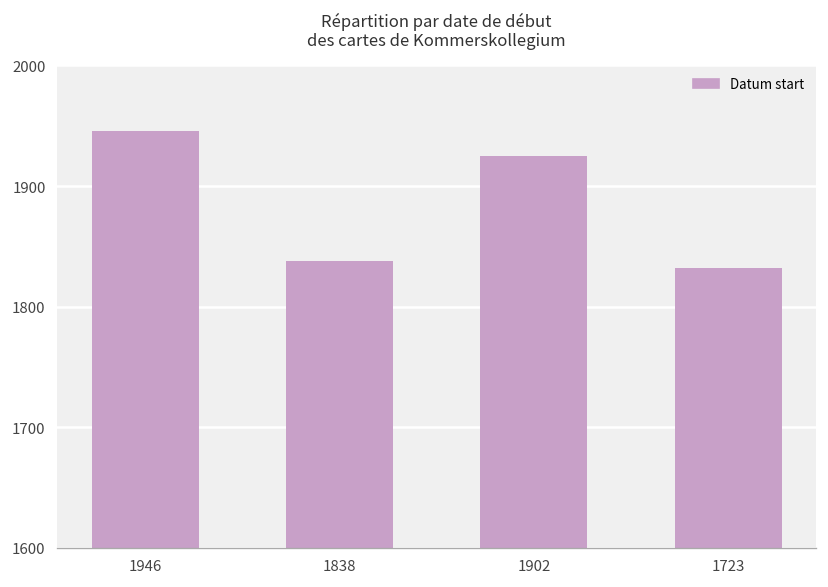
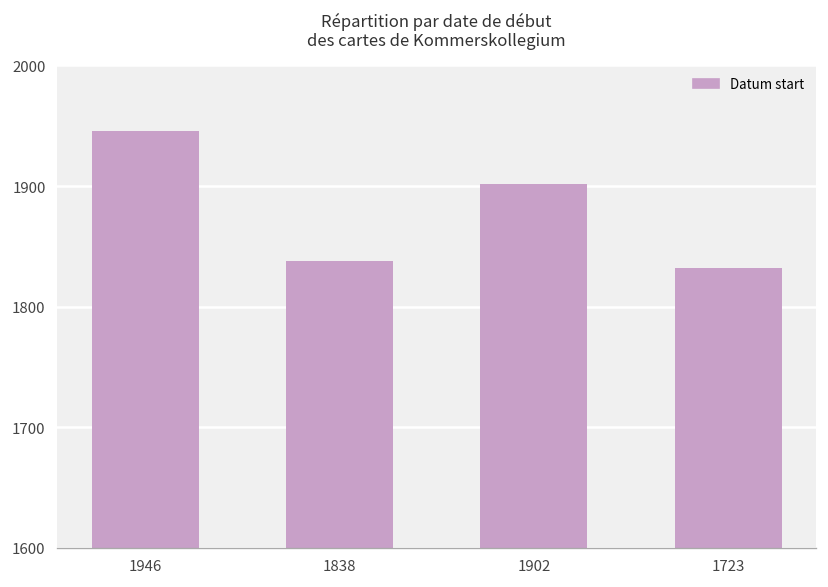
1902: 1925 -> 1902
